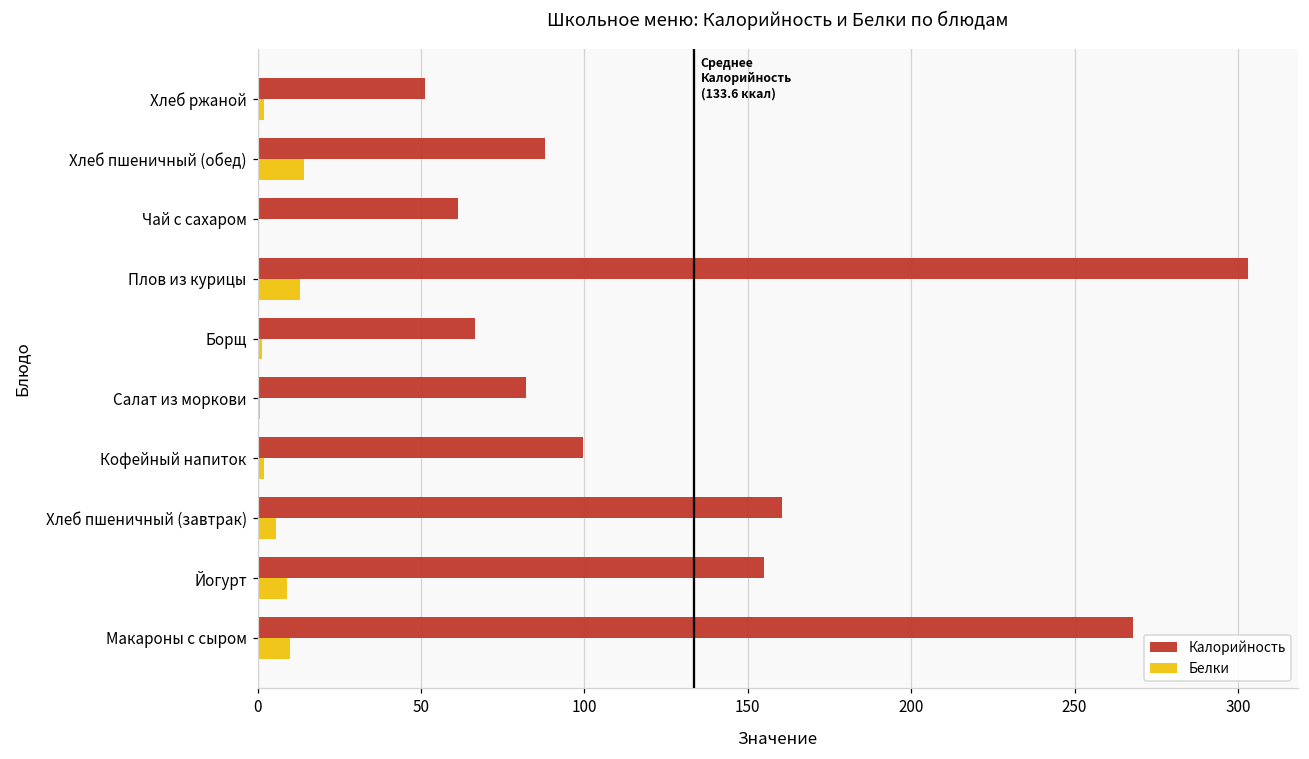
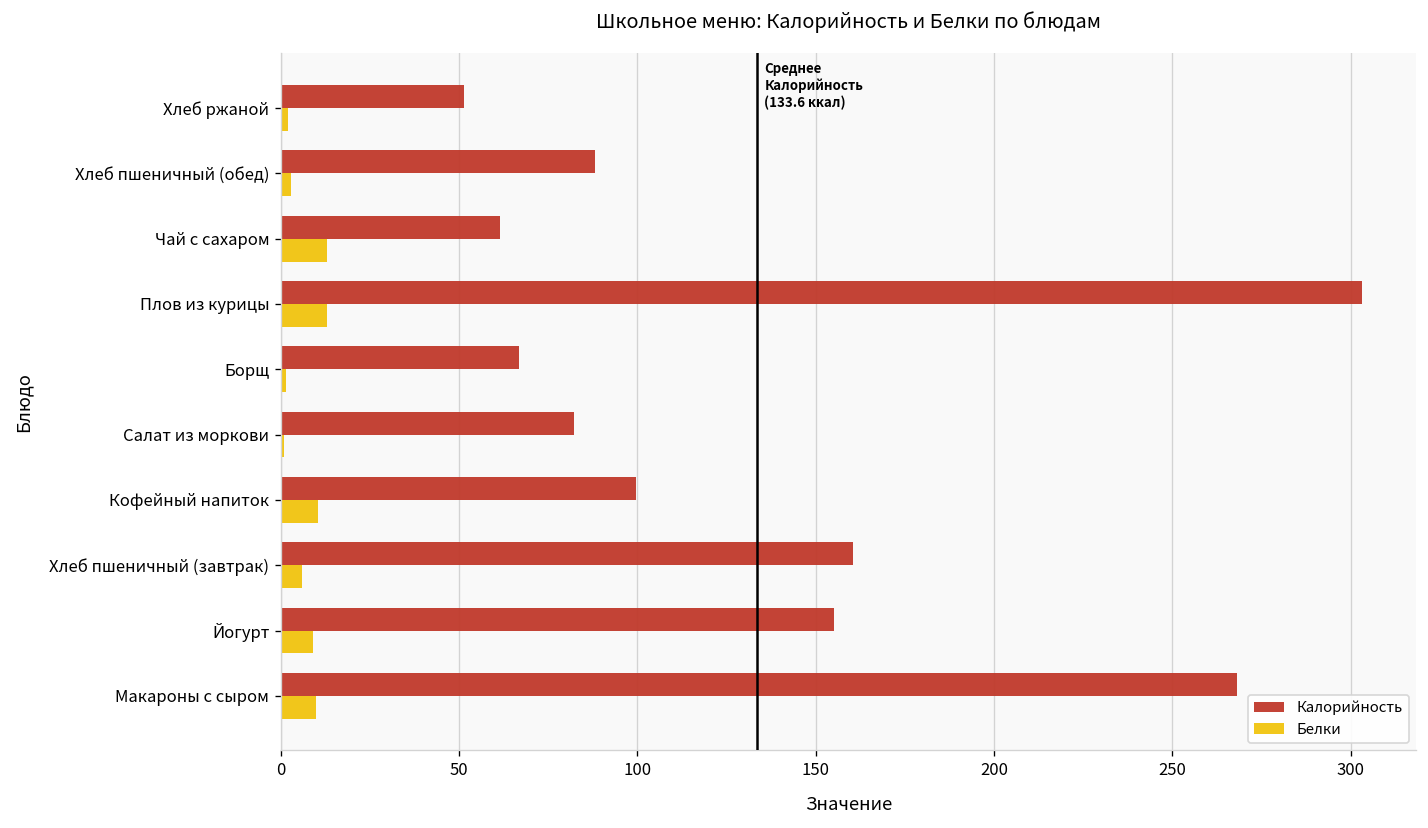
Белки, Хлеб пшеничный (обед): 14 -> 3
Белки, Чай с сахаром: 0 -> 13
Белки, Кофейный напиток: 2 -> 10
